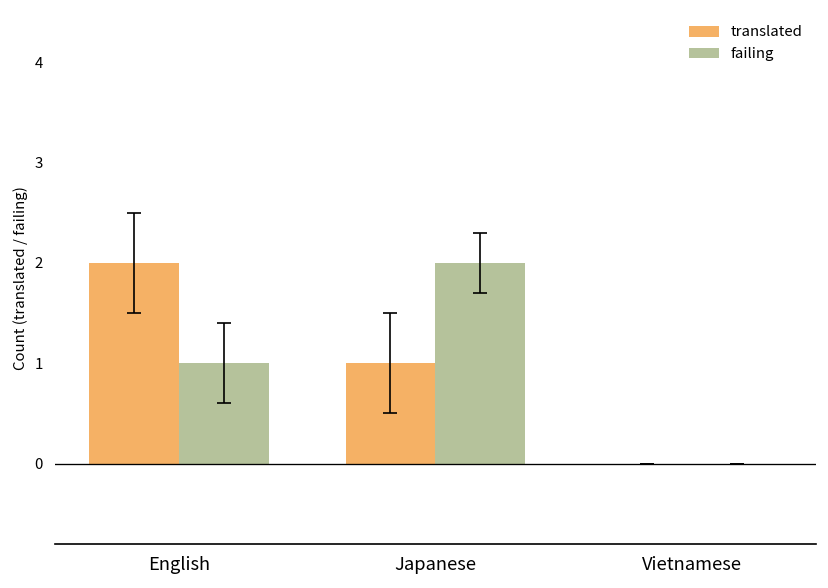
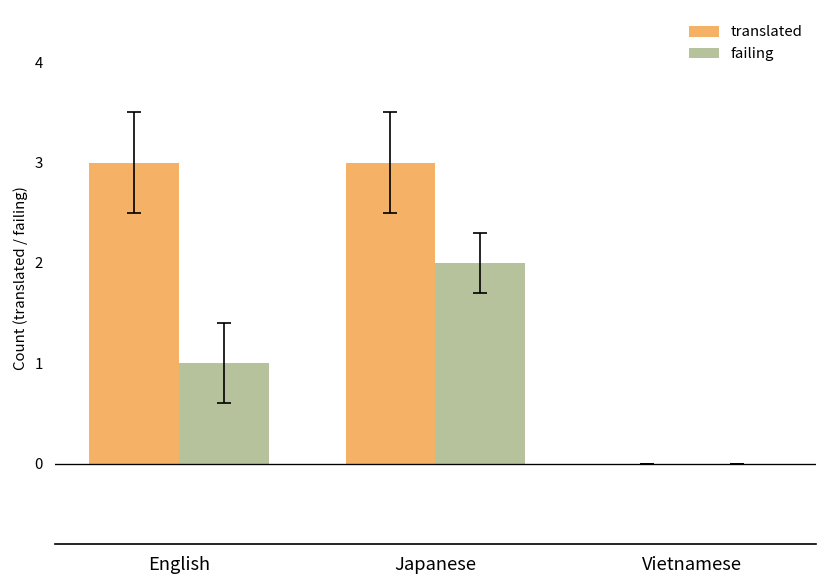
translated, English: 2 -> 3
translated, Japanese: 1 -> 3
